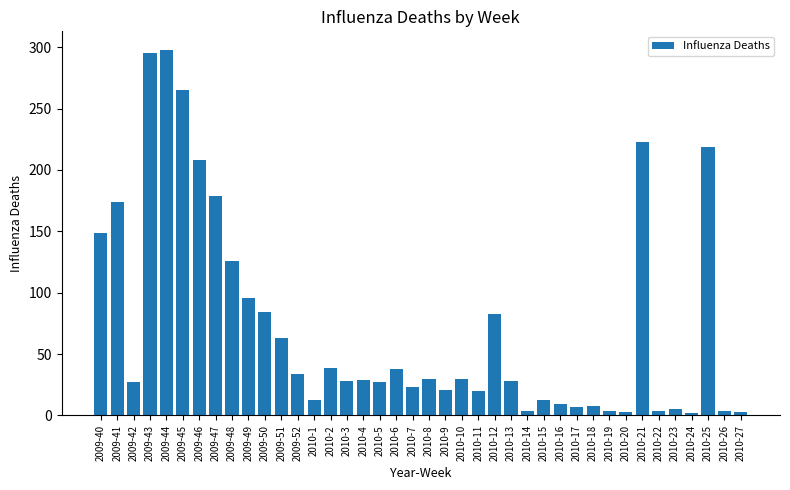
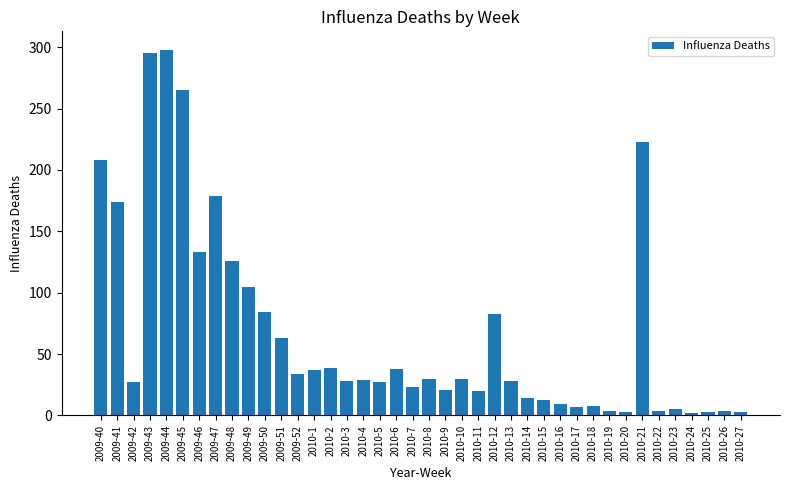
2009-40: 149 -> 208
2009-46: 208 -> 133
2009-49: 96 -> 105
2010-1: 13 -> 37
2010-14: 4 -> 14
2010-25: 219 -> 3
